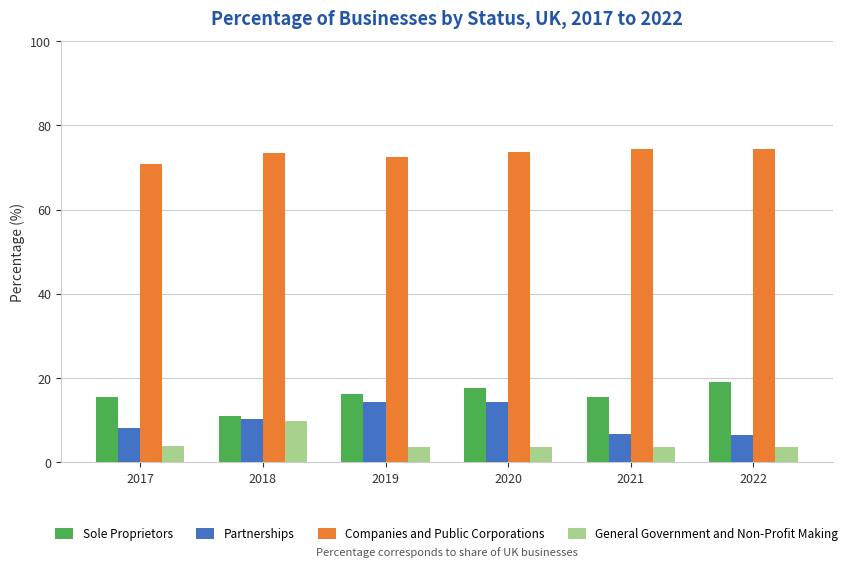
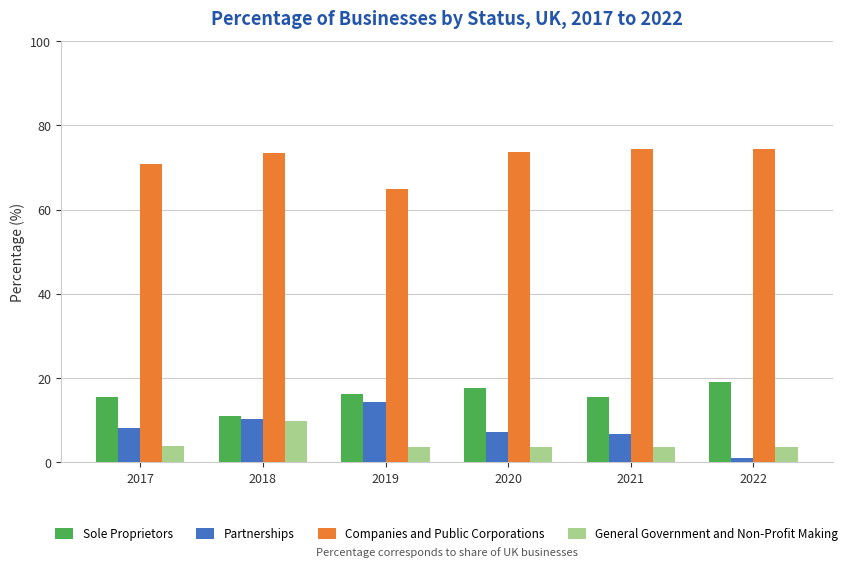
Companies and Public Corporations, 2019: 73 -> 65
Partnerships, 2020: 14 -> 7
Partnerships, 2022: 7 -> 1
